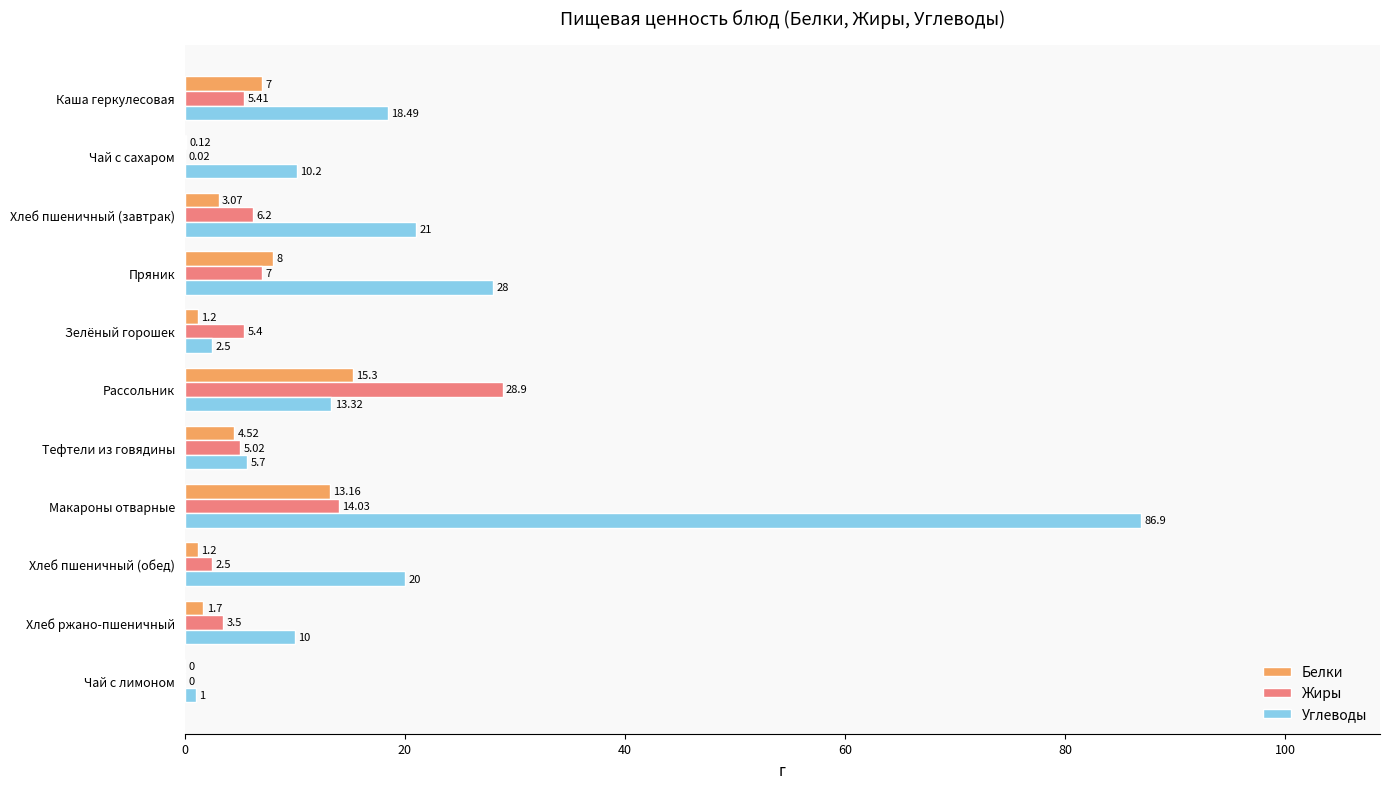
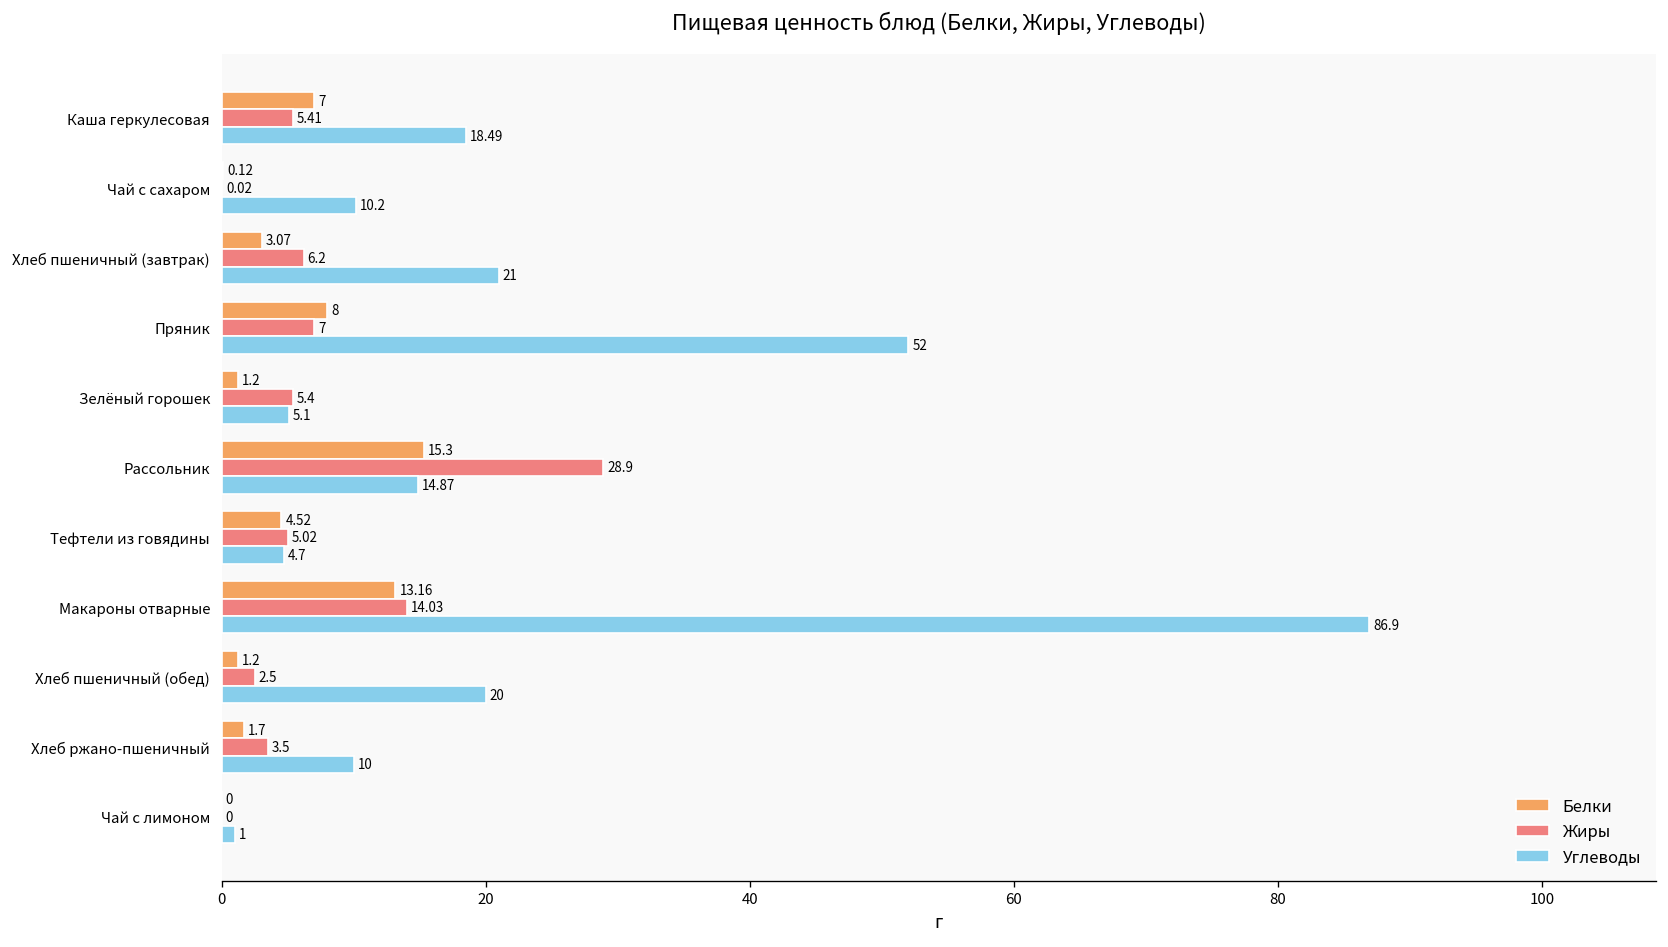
Углеводы, Пряник: 28 -> 52
Углеводы, Зелёный горошек: 2.5 -> 5.1
Углеводы, Рассольник: 13.32 -> 14.87
Углеводы, Тефтели из говядины: 5.7 -> 4.7
